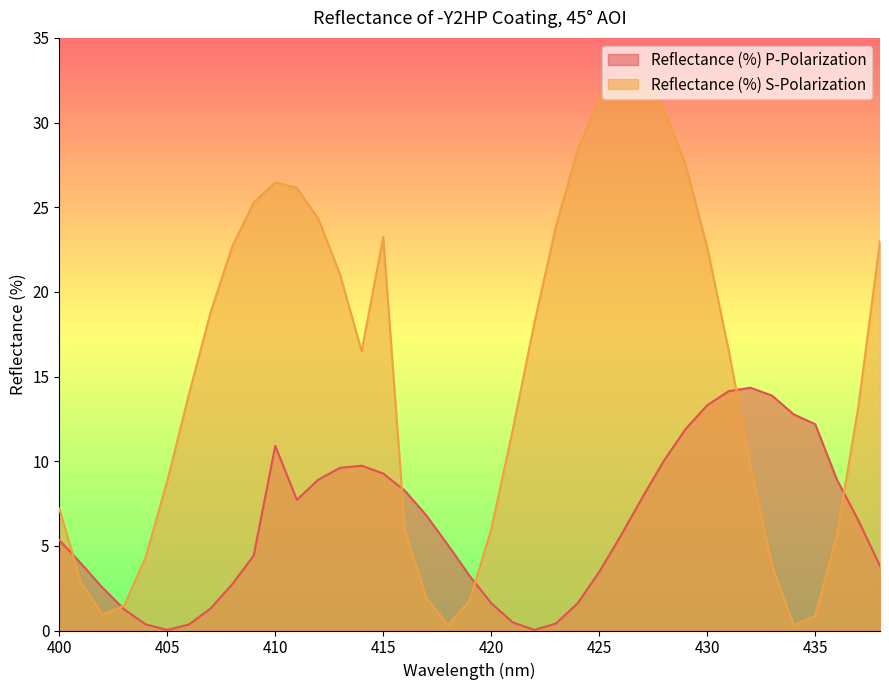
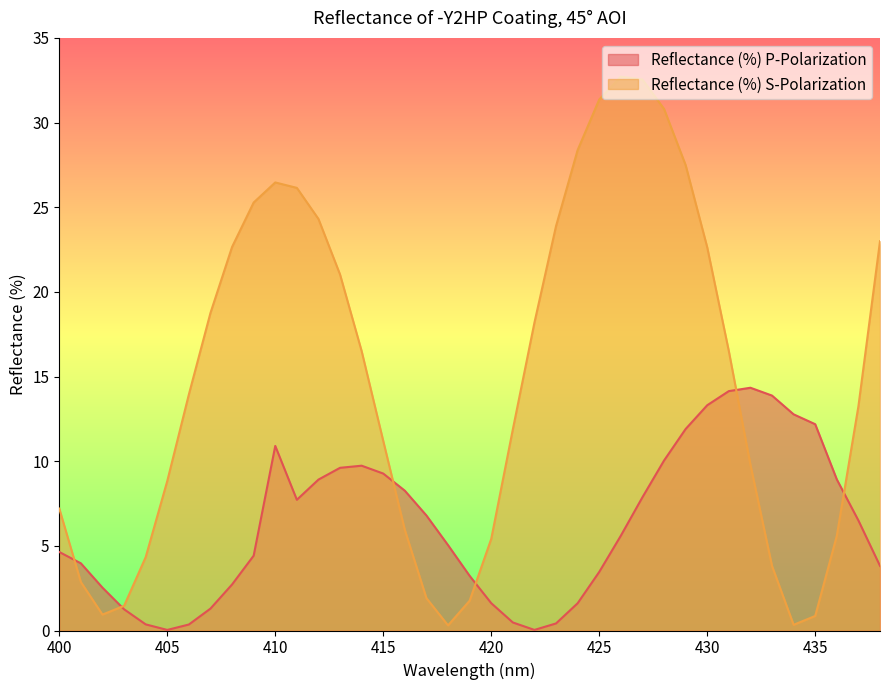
Reflectance (%) P-Polarization, 400: 5.3 -> 4.6
Reflectance (%) S-Polarization, 415: 23.2 -> 11.2
Reflectance (%) S-Polarization, 420: 6.0 -> 5.4
